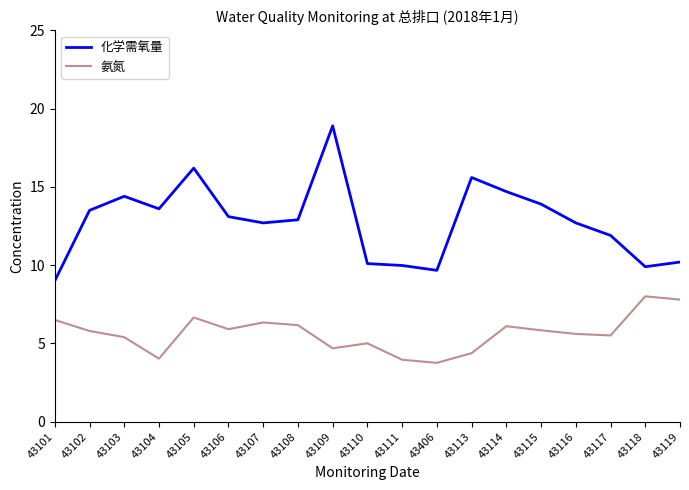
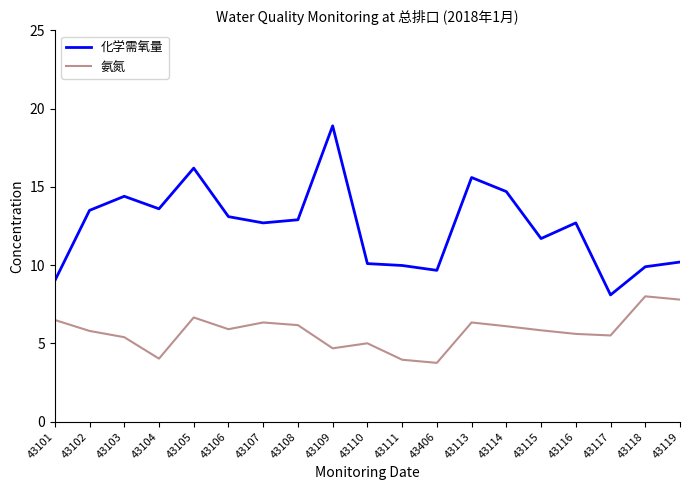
氨氮, 43113: 4.4 -> 6.3
化学需氧量, 43115: 13.9 -> 11.7
化学需氧量, 43117: 11.9 -> 8.1
